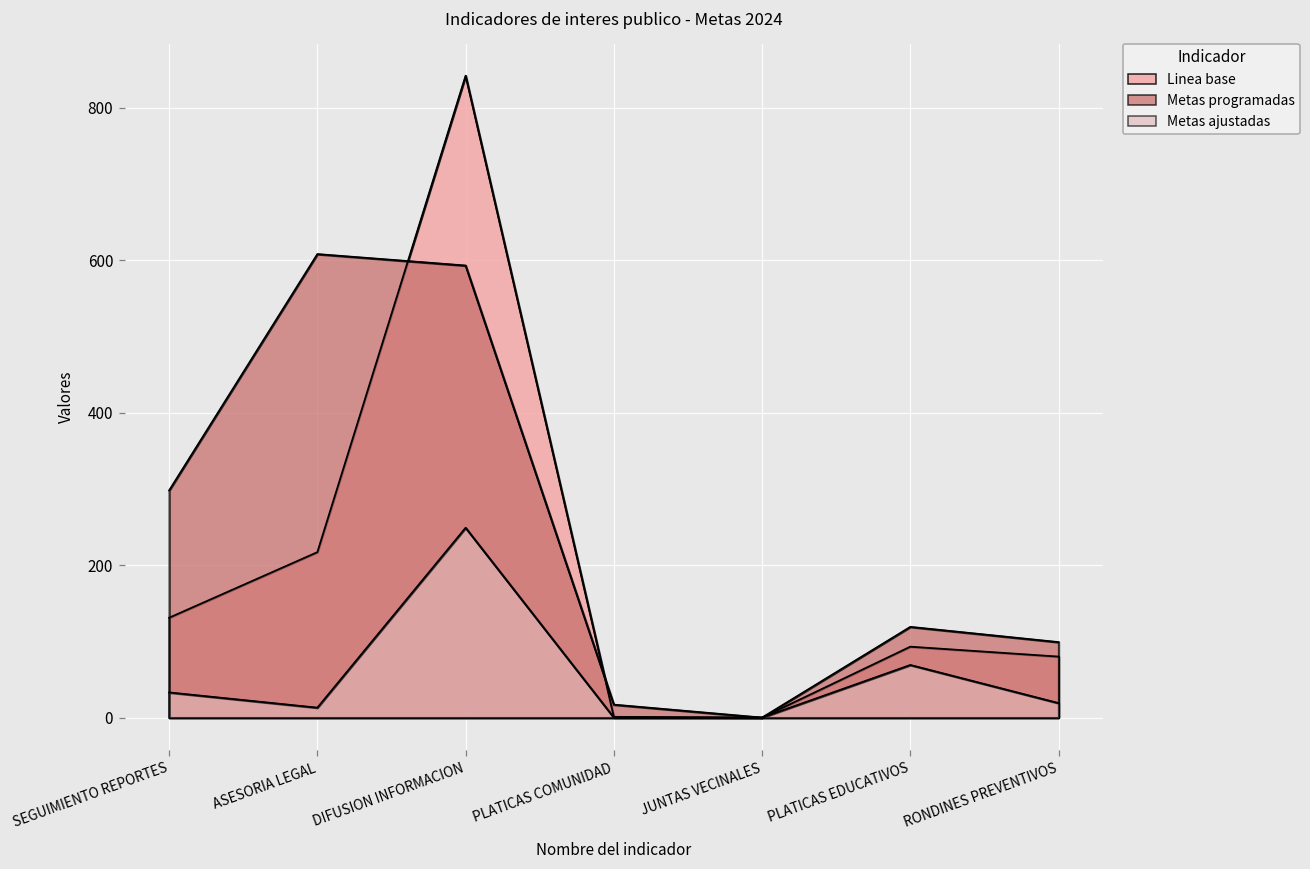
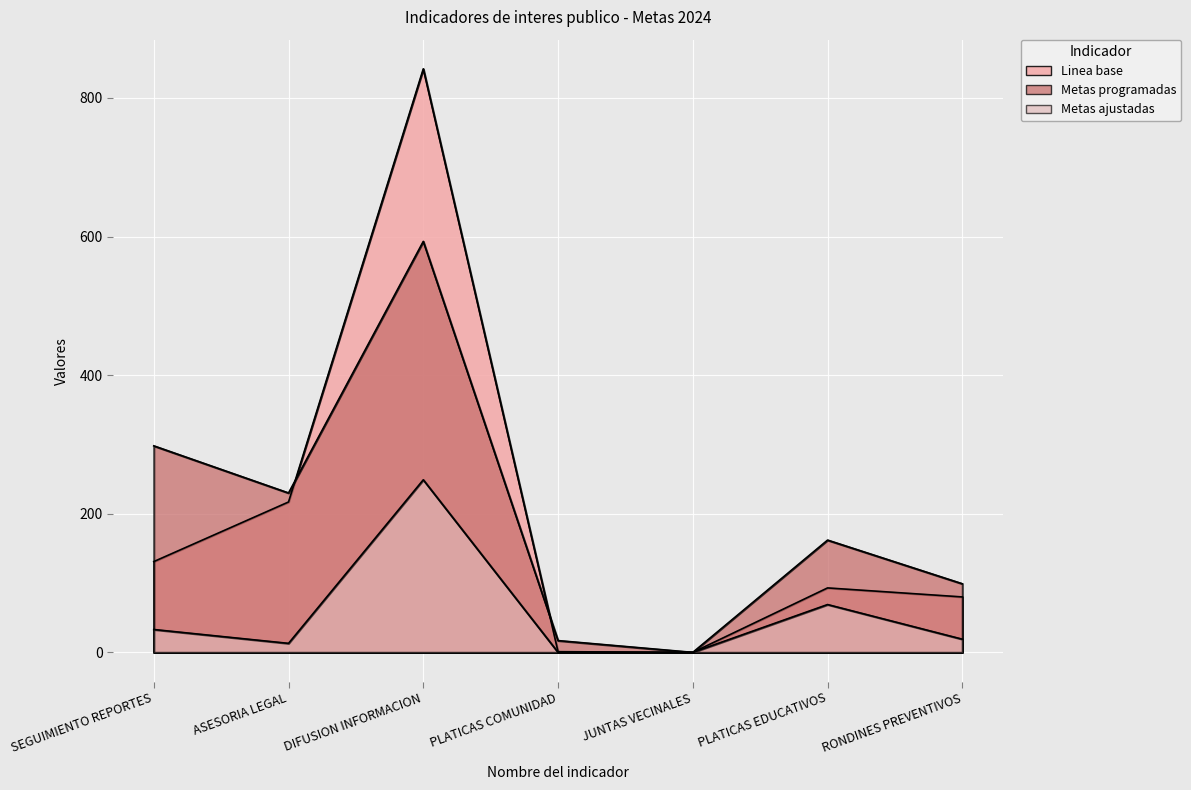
Metas programadas, ASESORIA LEGAL: 610 -> 230
Metas programadas, PLATICAS EDUCATIVOS: 120 -> 160
